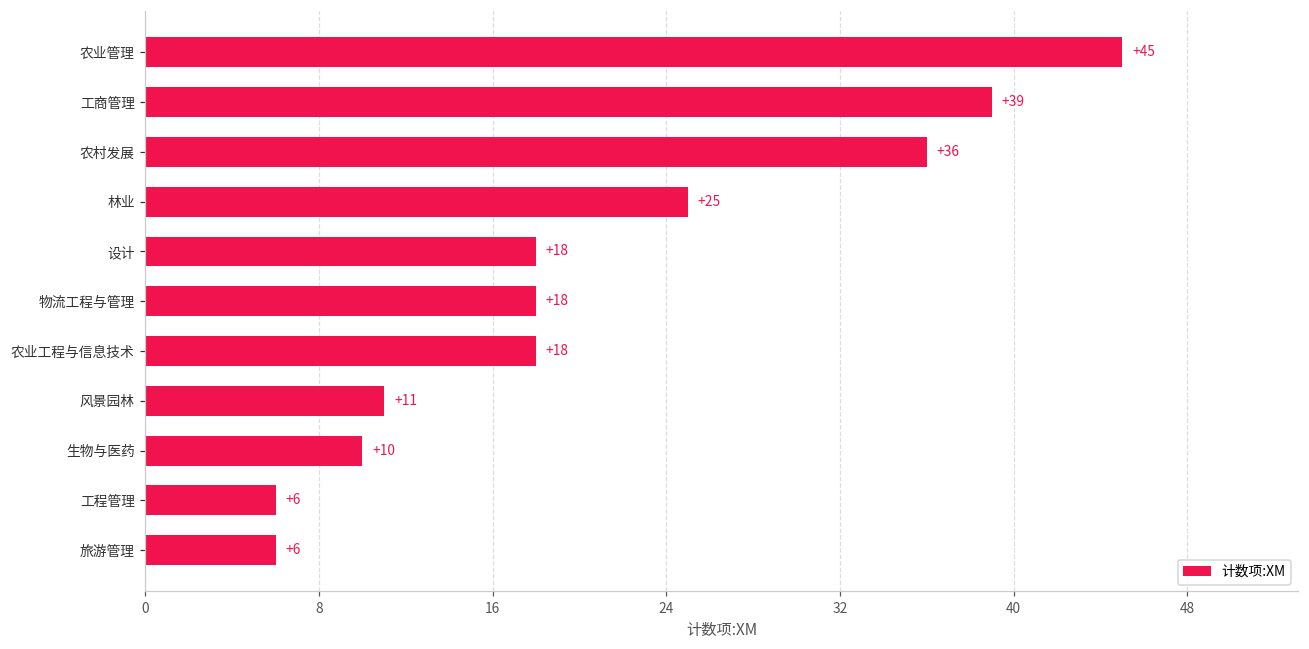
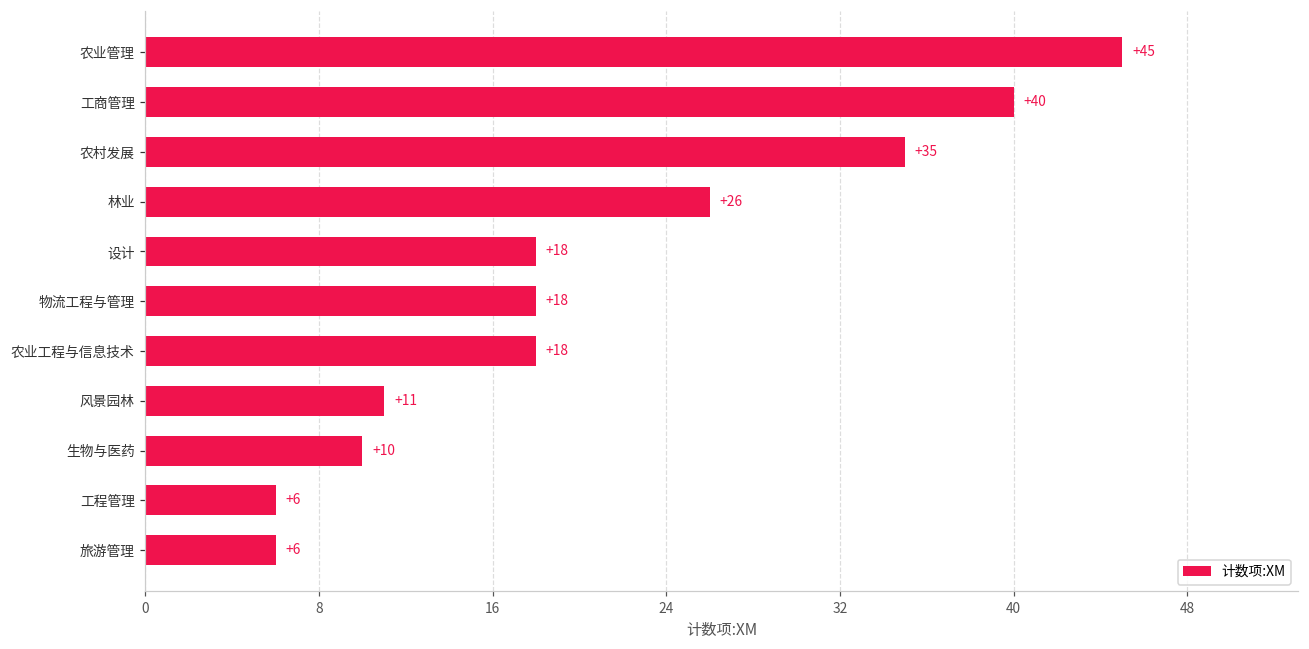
工商管理: +39 -> +40
农村发展: +36 -> +35
林业: +25 -> +26
